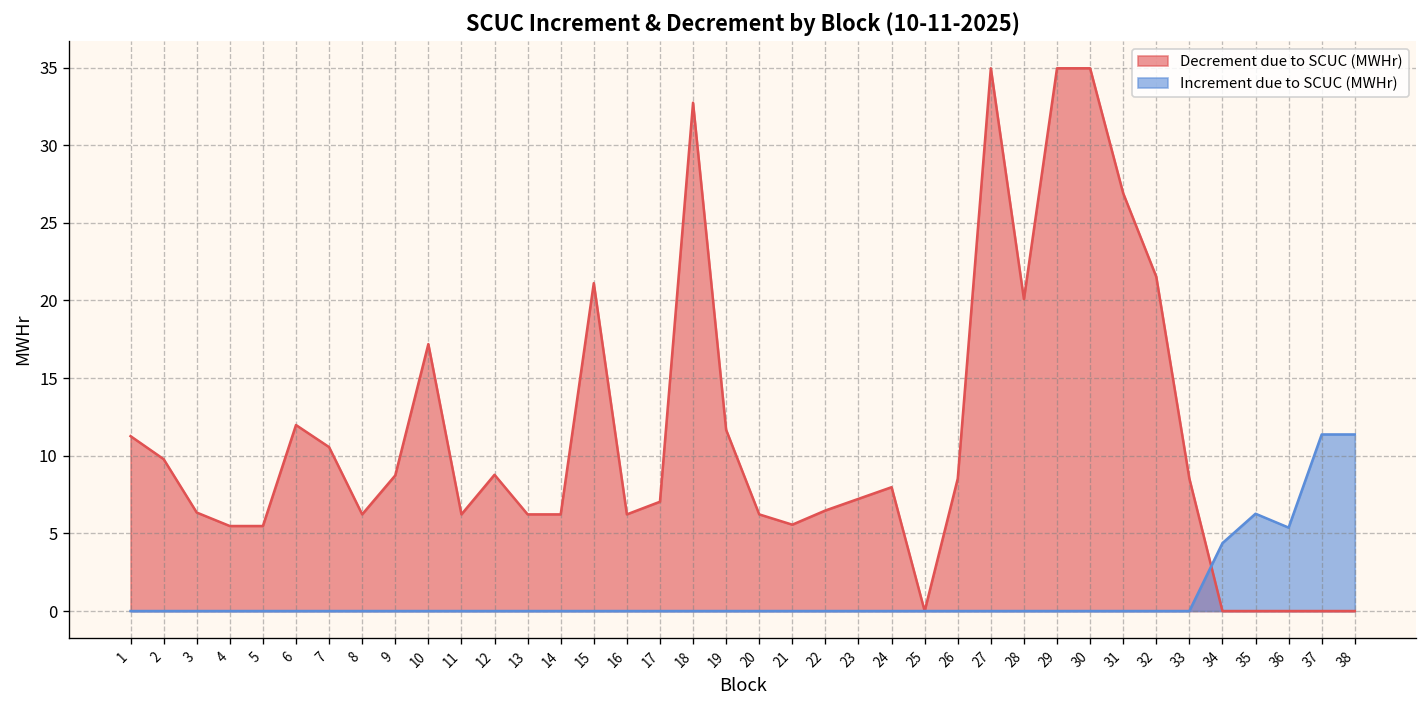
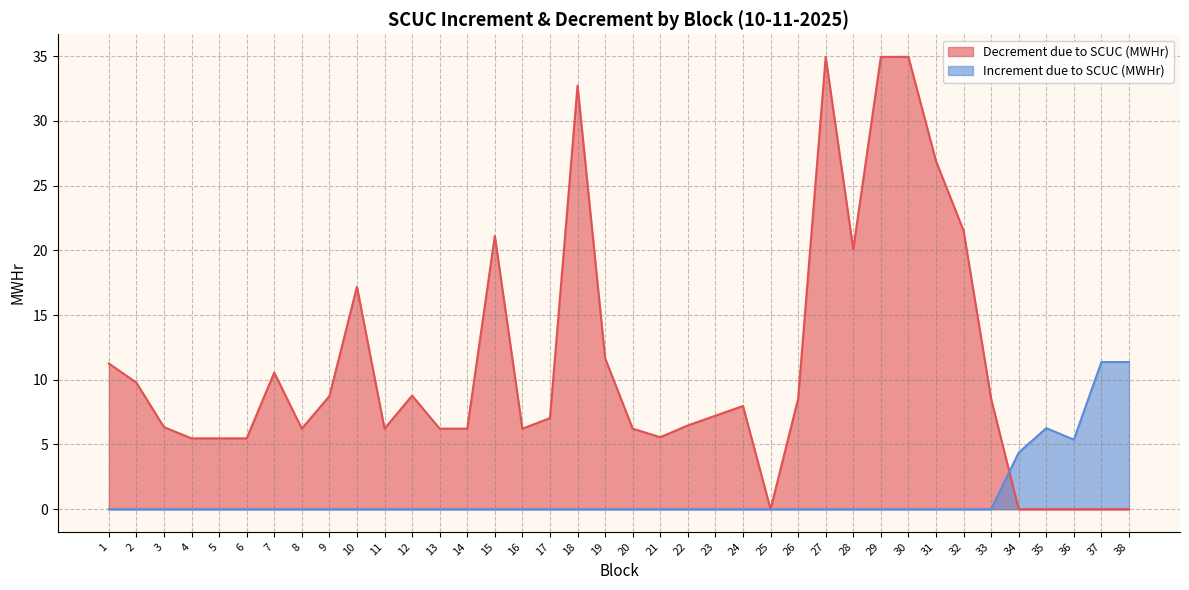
Decrement due to SCUC (MWHr), 6: 12.0 -> 5.5
